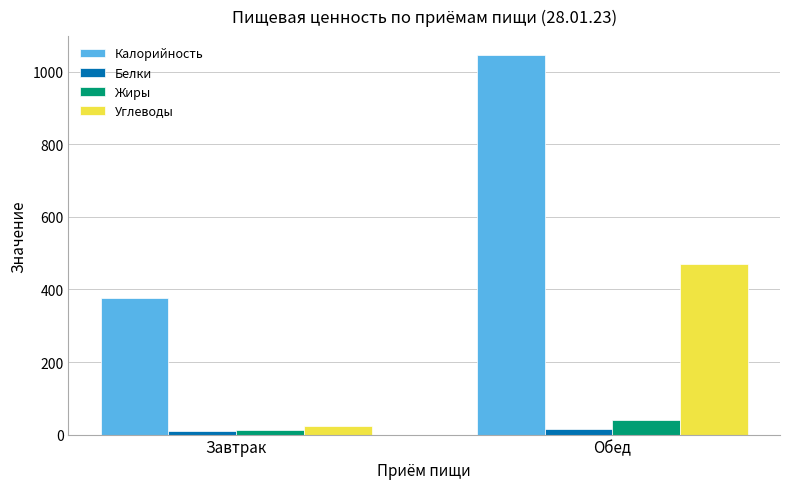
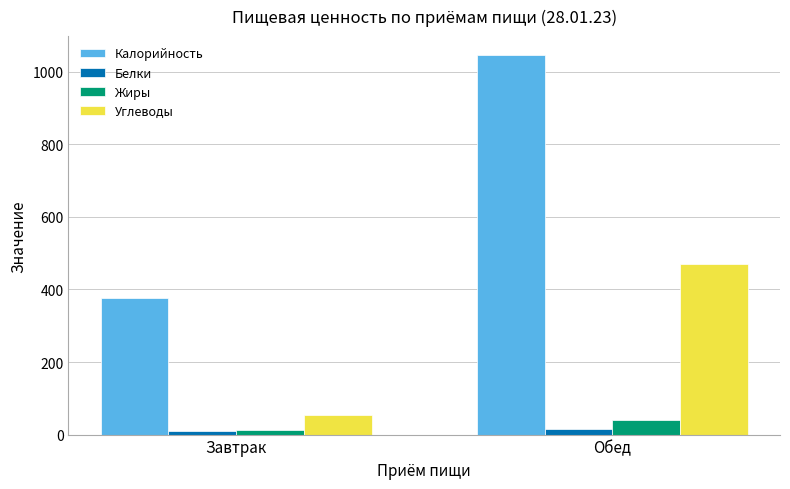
Углеводы, Завтрак: 30 -> 50
